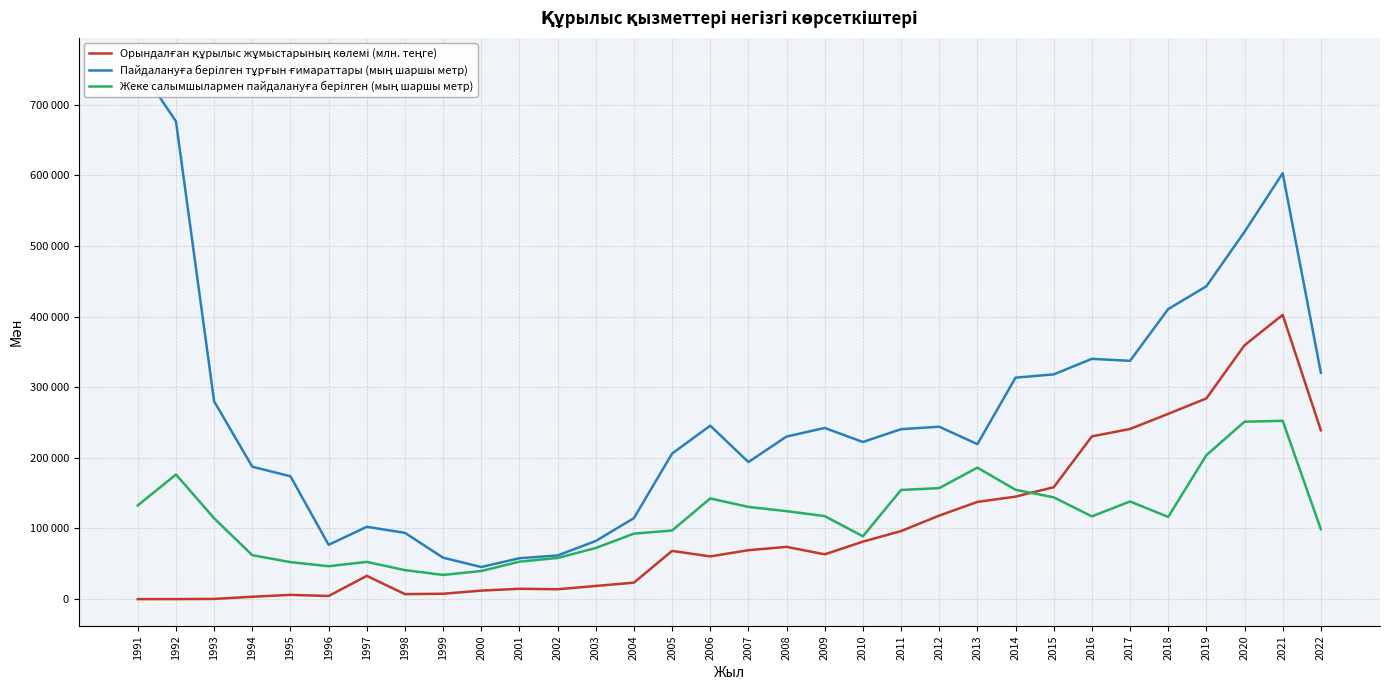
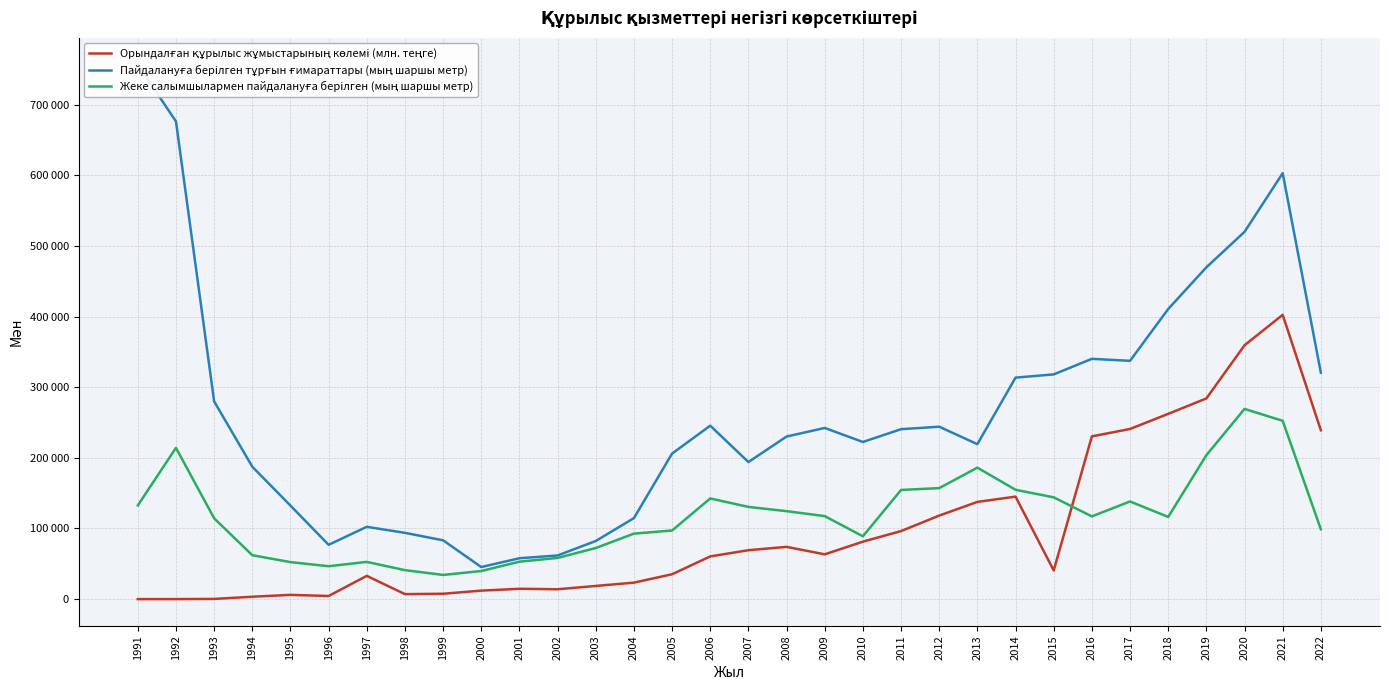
Жеке салымшылармен пайдалануға берілген (мың шаршы метр), 1992: 180000 -> 210000
Пайдалануға берілген тұрғын ғимараттары (мың шаршы метр), 1995: 170000 -> 130000
Пайдалануға берілген тұрғын ғимараттары (мың шаршы метр), 1999: 60000 -> 80000
Орындалған құрылыс жұмыстарының көлемі (млн. теңге), 2005: 70000 -> 40000
Орындалған құрылыс жұмыстарының көлемі (млн. теңге), 2015: 160000 -> 40000
Пайдалануға берілген тұрғын ғимараттары (мың шаршы метр), 2019: 440000 -> 470000
Жеке салымшылармен пайдалануға берілген (мың шаршы метр), 2020: 250000 -> 270000
